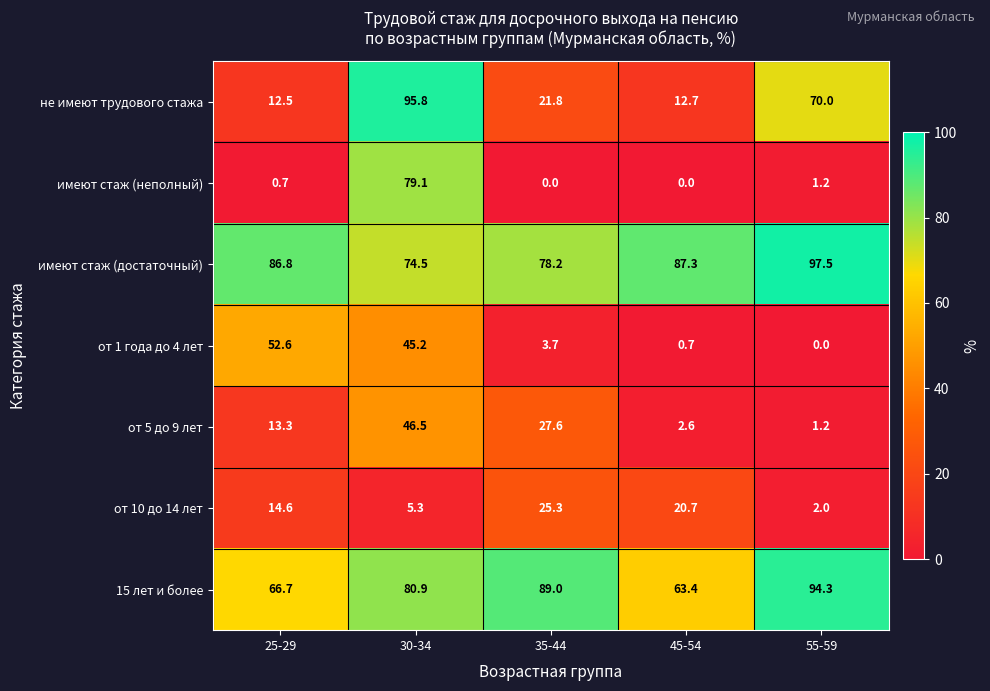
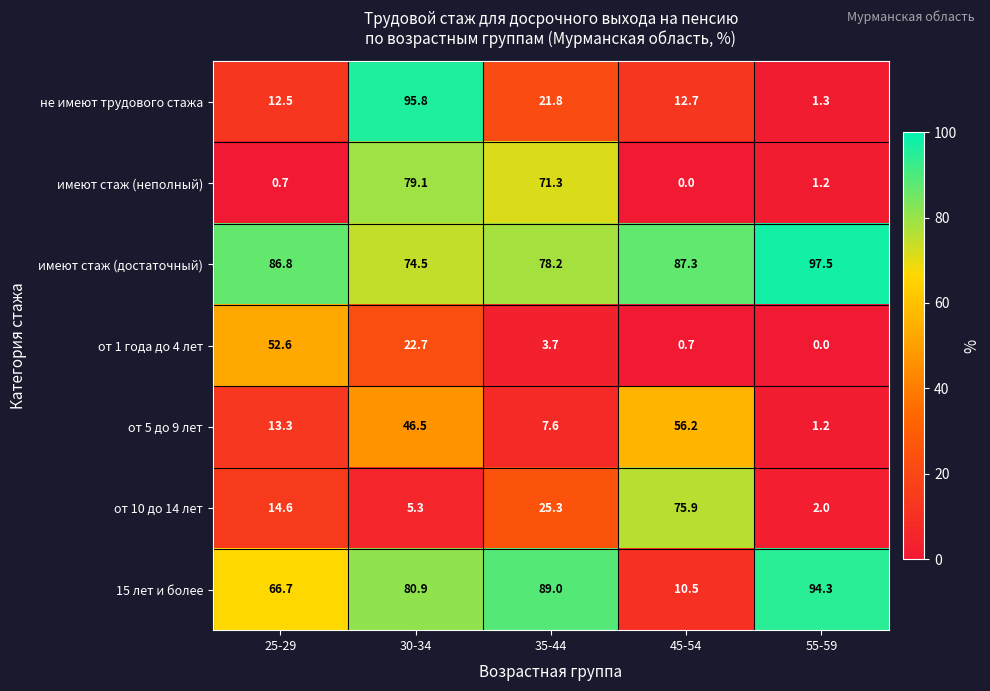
не имеют трудового стажа, 55-59: 70.0 -> 1.3
имеют стаж (неполный), 35-44: 0.0 -> 71.3
от 1 года до 4 лет, 30-34: 45.2 -> 22.7
от 5 до 9 лет, 35-44: 27.6 -> 7.6
от 5 до 9 лет, 45-54: 2.6 -> 56.2
от 10 до 14 лет, 45-54: 20.7 -> 75.9
15 лет и более, 45-54: 63.4 -> 10.5
